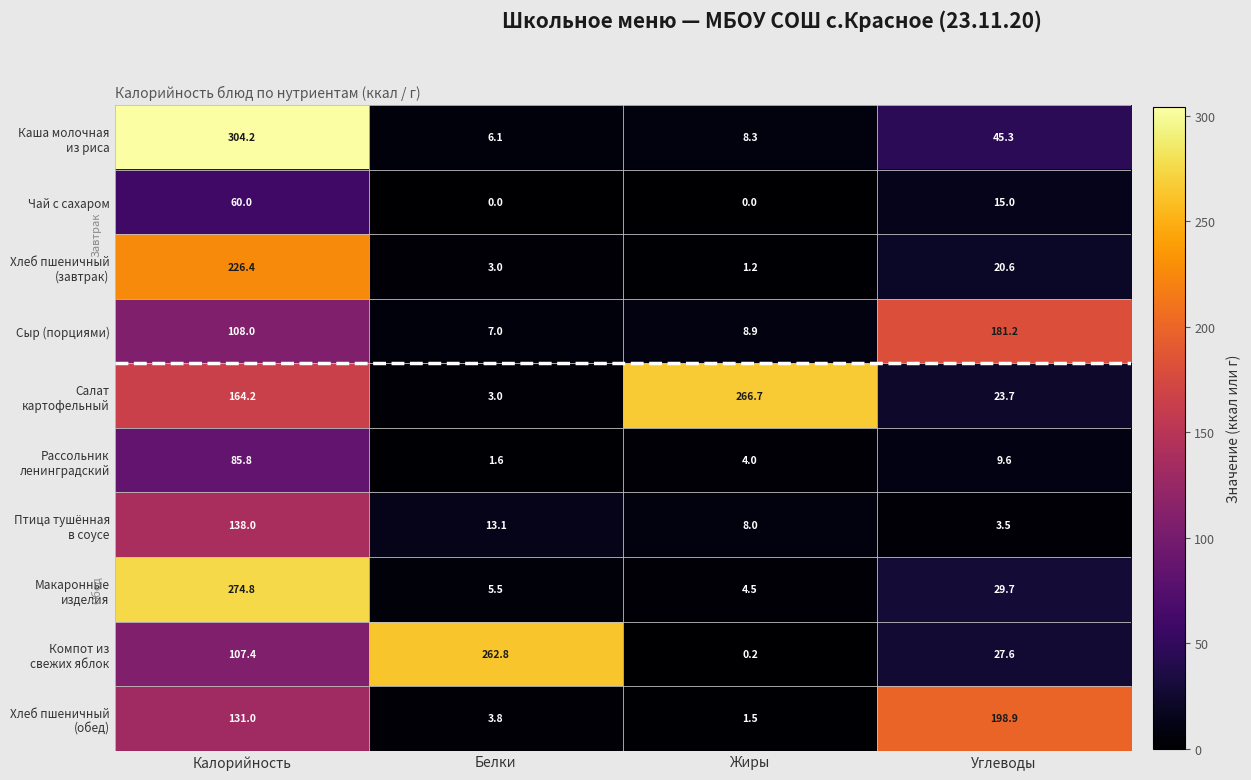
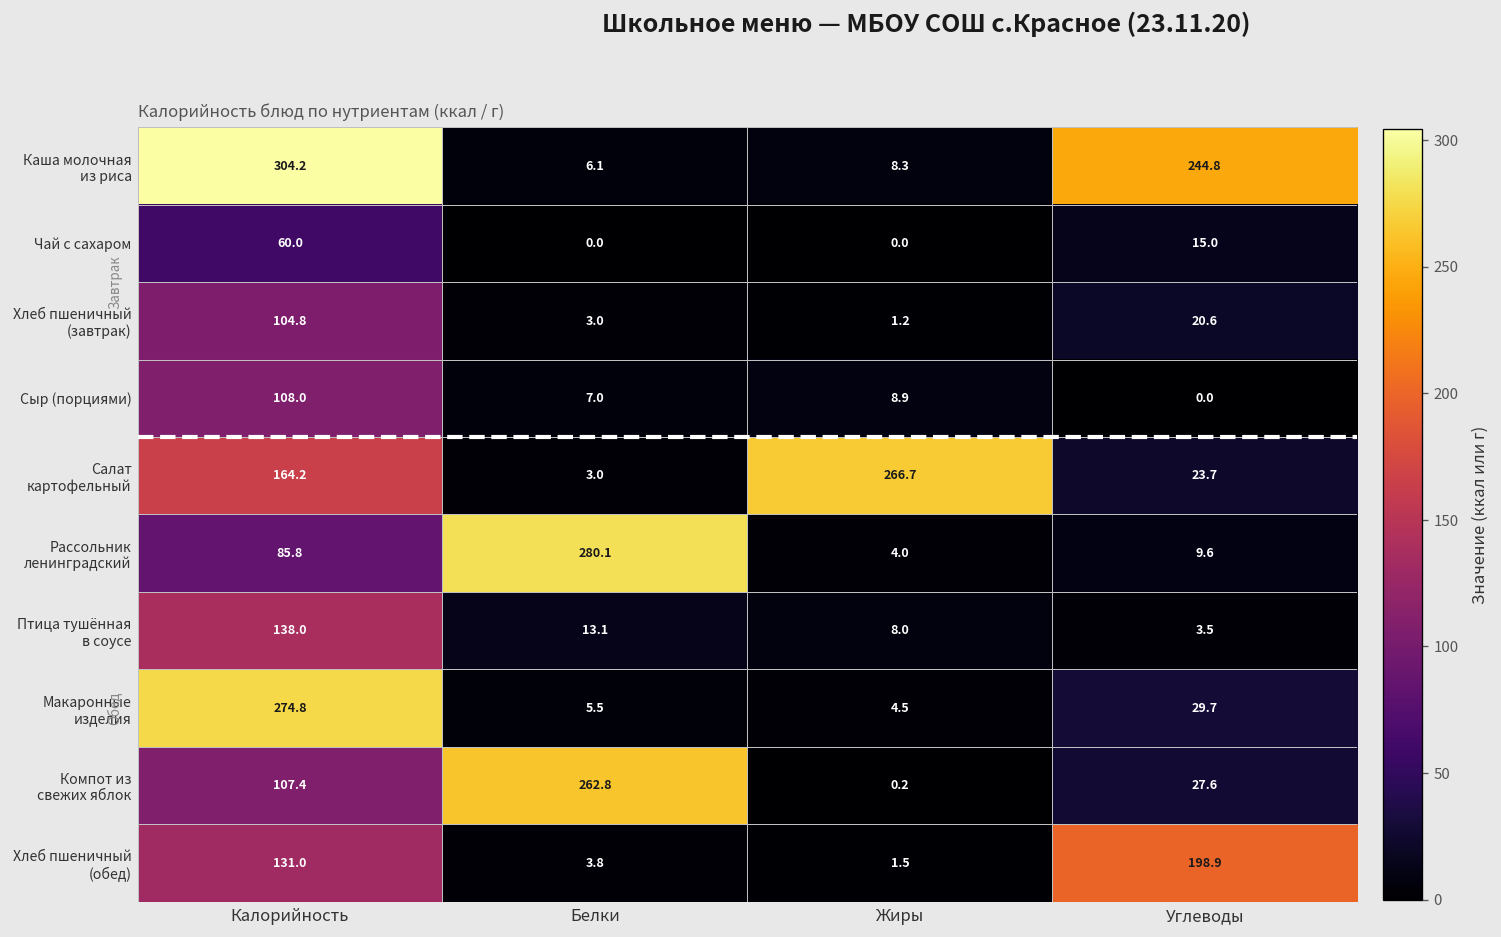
Каша молочная из риса, Углеводы: 45.3 -> 244.8
Хлеб пшеничный (завтрак), Калорийность: 226.4 -> 104.8
Сыр (порциями), Углеводы: 181.2 -> 0.0
Рассольник ленинградский, Белки: 1.6 -> 280.1
